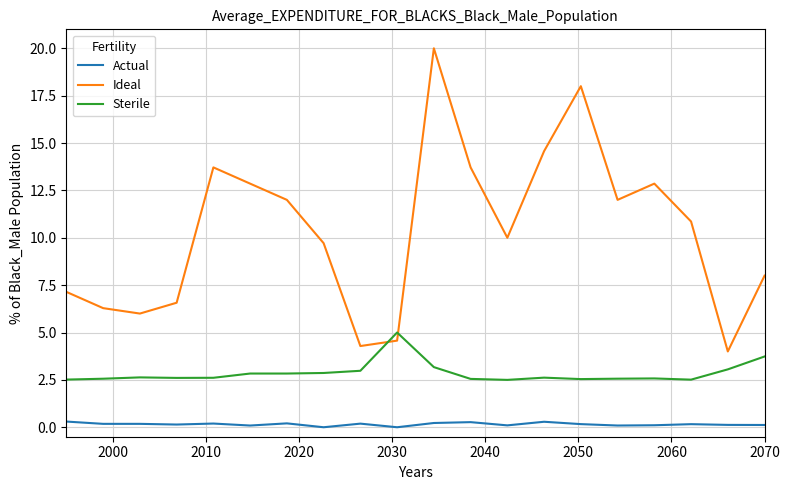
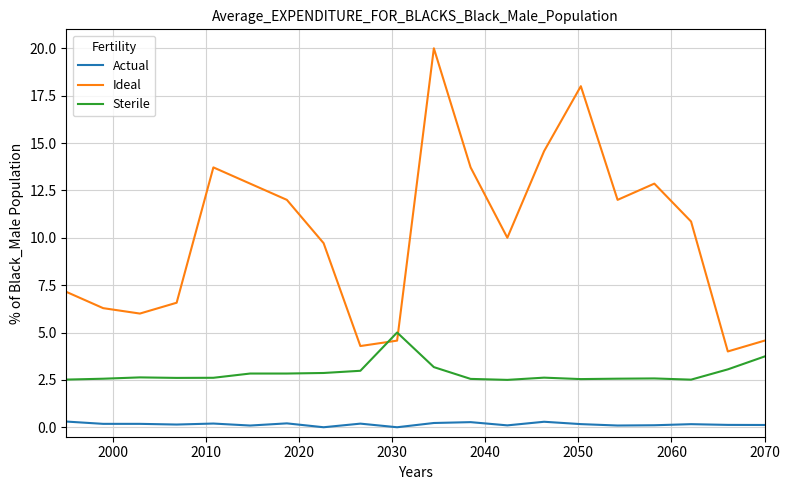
Ideal, 2070: 8.0 -> 4.6
